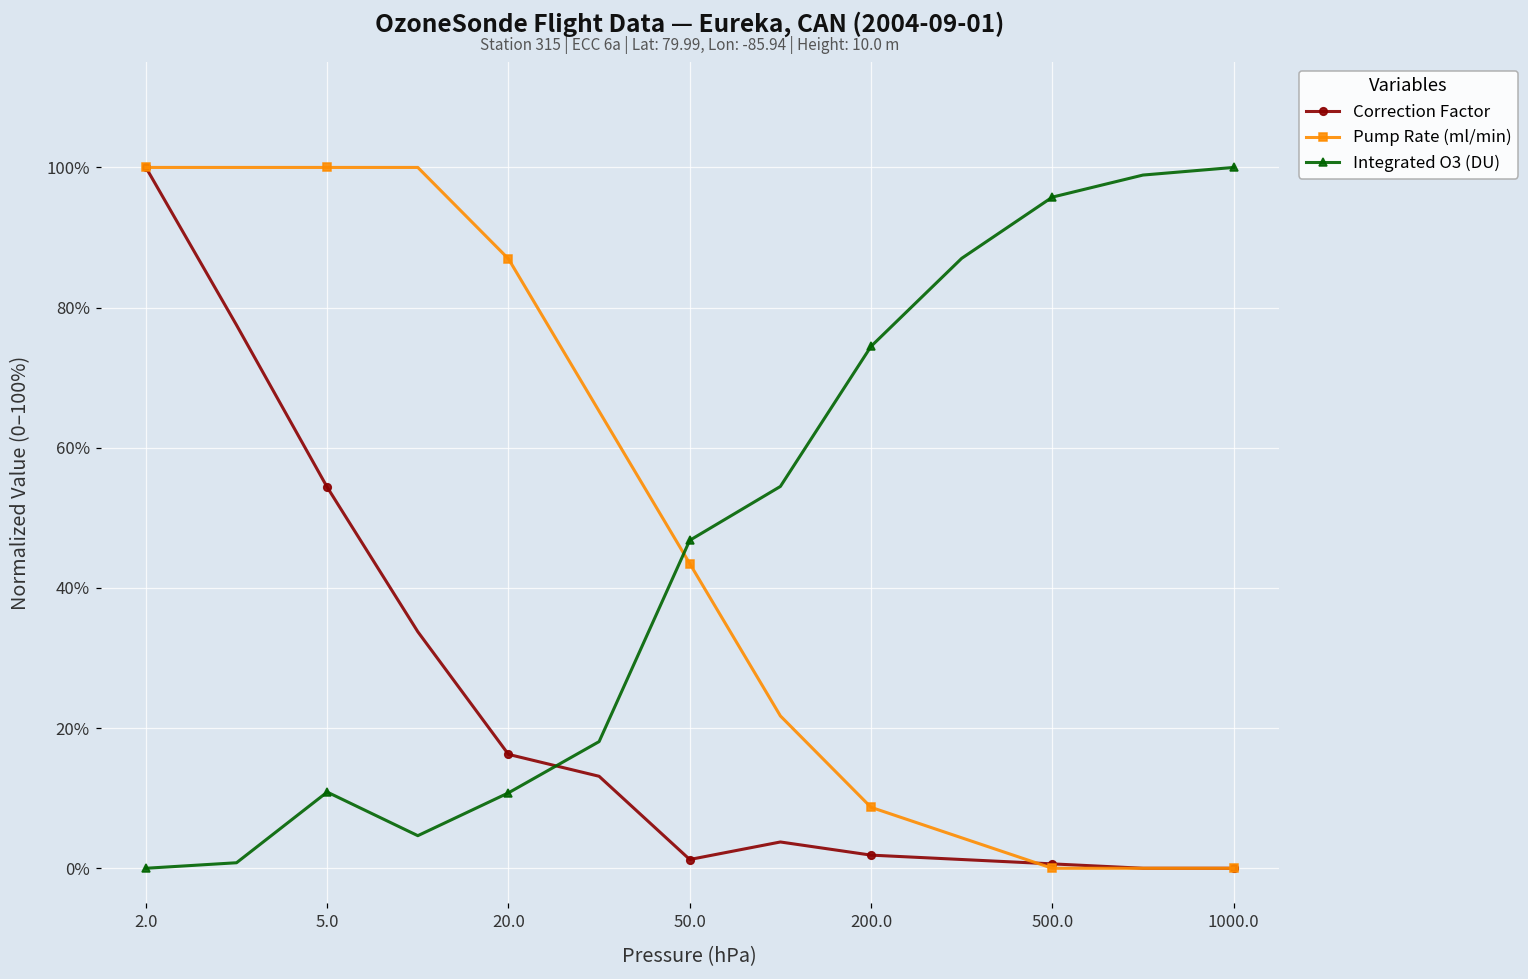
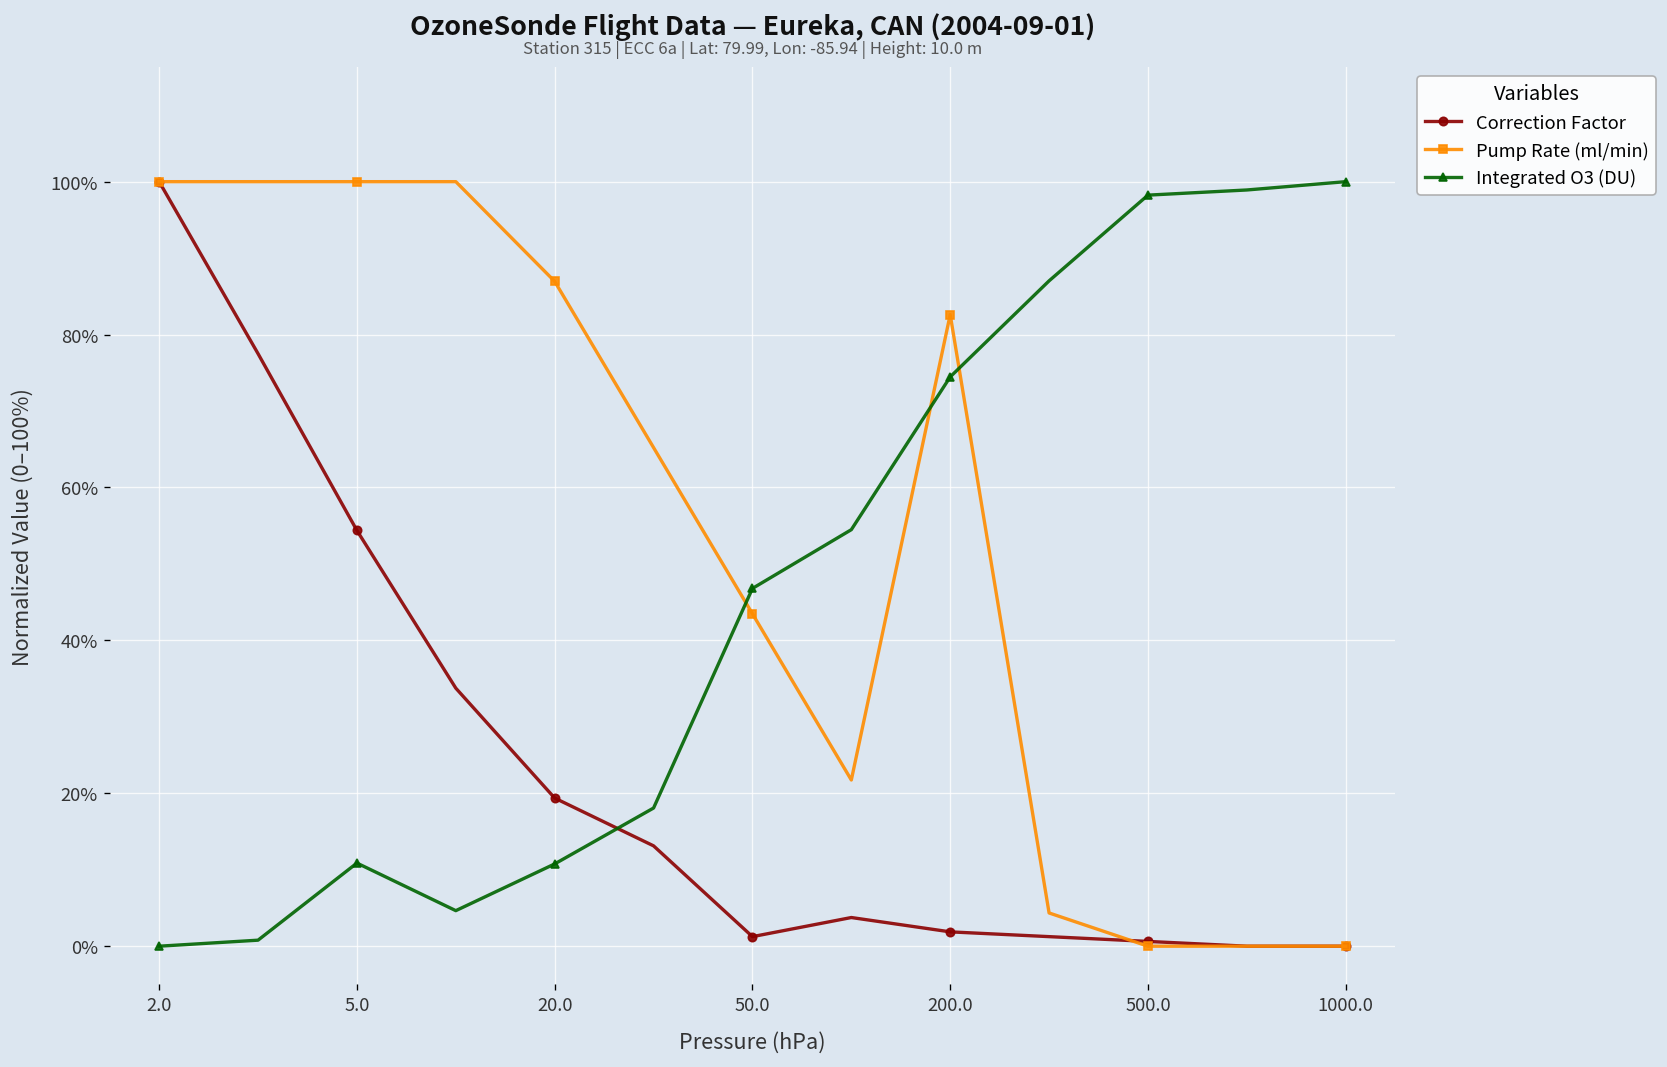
Correction Factor, 20.0: 16% -> 19%
Pump Rate (ml/min), 200.0: 9% -> 83%
Integrated O3 (DU), 500.0: 96% -> 98%
